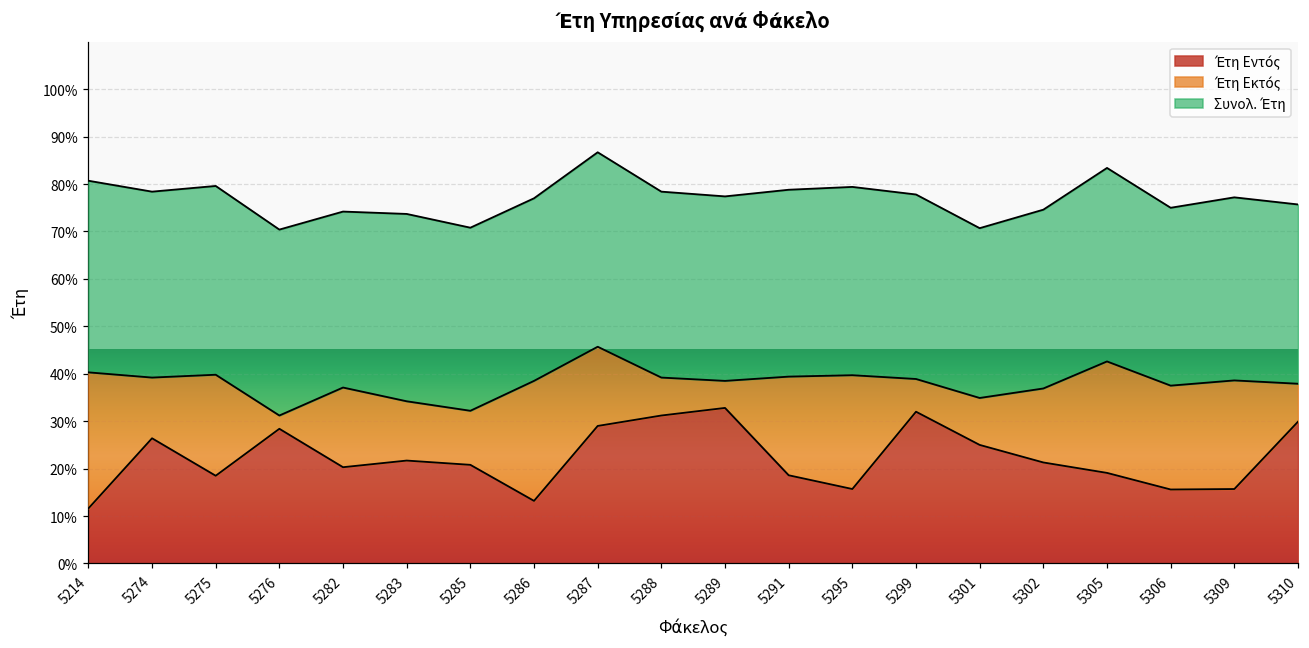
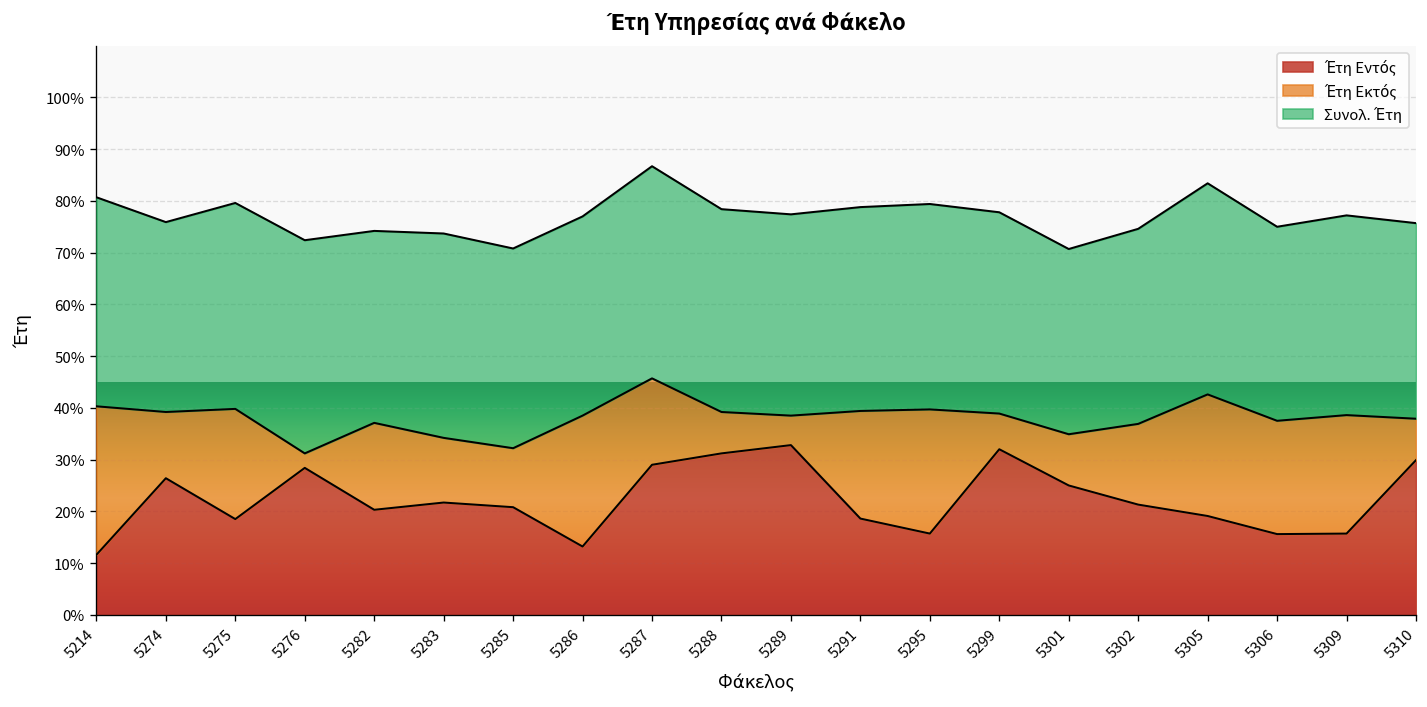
Συνολ. Έτη, 5274: 39% -> 37%
Συνολ. Έτη, 5276: 39% -> 41%
